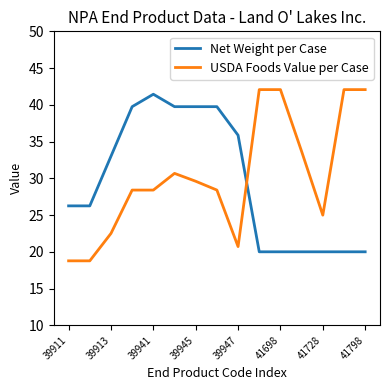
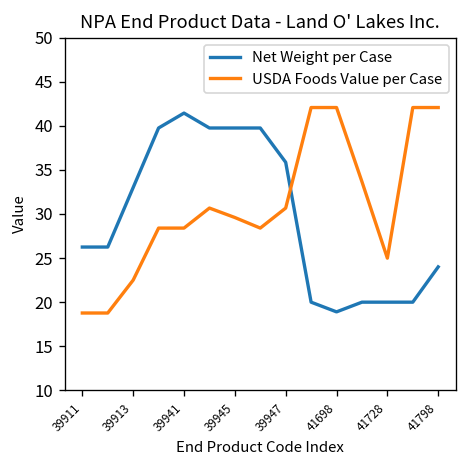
USDA Foods Value per Case, 39947: 21 -> 31
Net Weight per Case, 41698: 20 -> 19
Net Weight per Case, 41798: 20 -> 24
